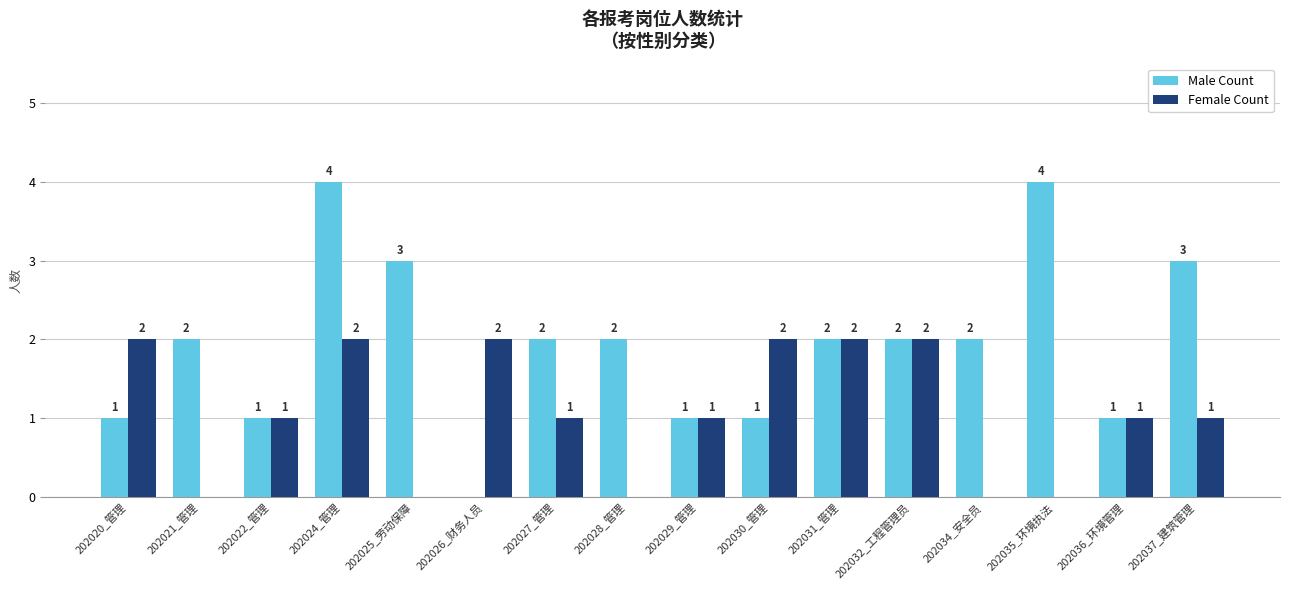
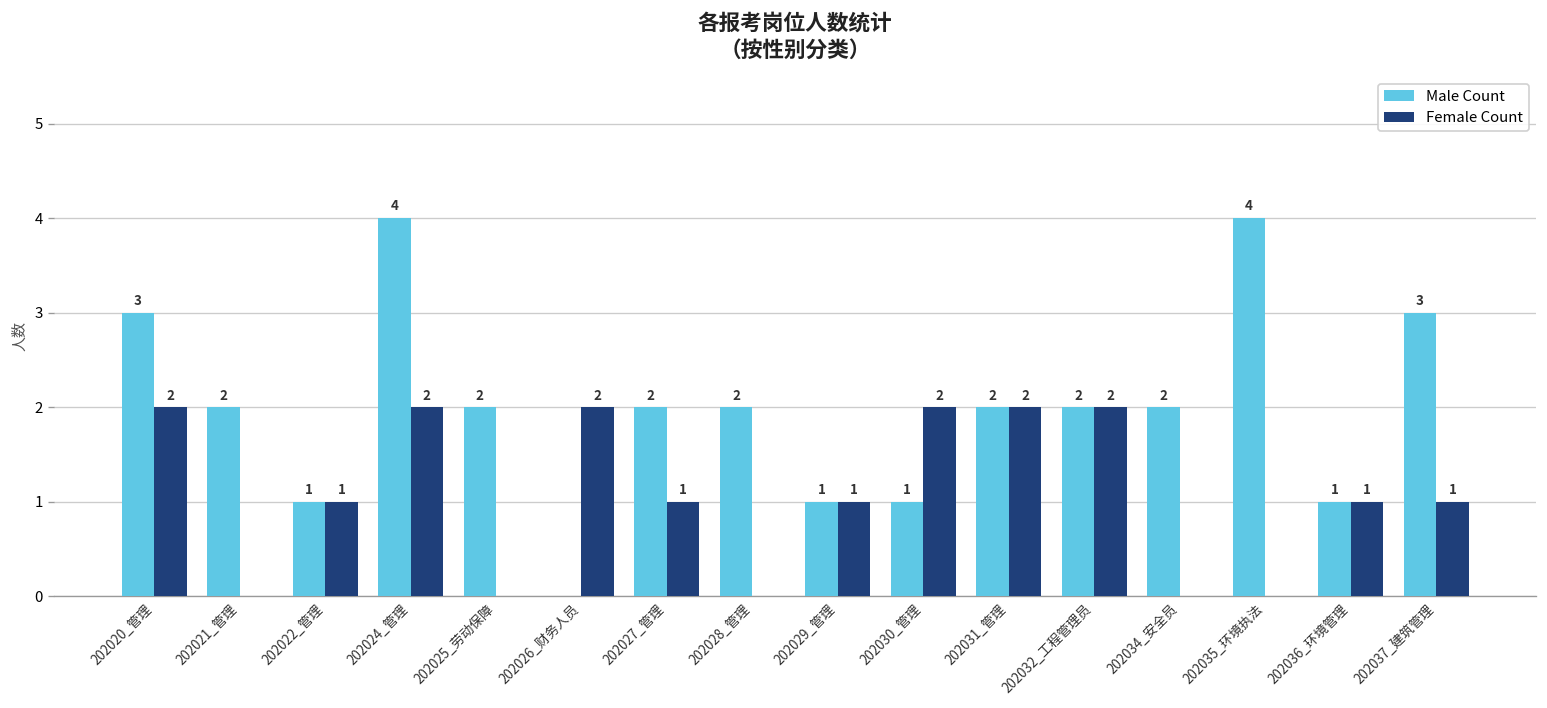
Male Count, 202020_管理: 1 -> 3
Male Count, 202025_劳动保障: 3 -> 2
